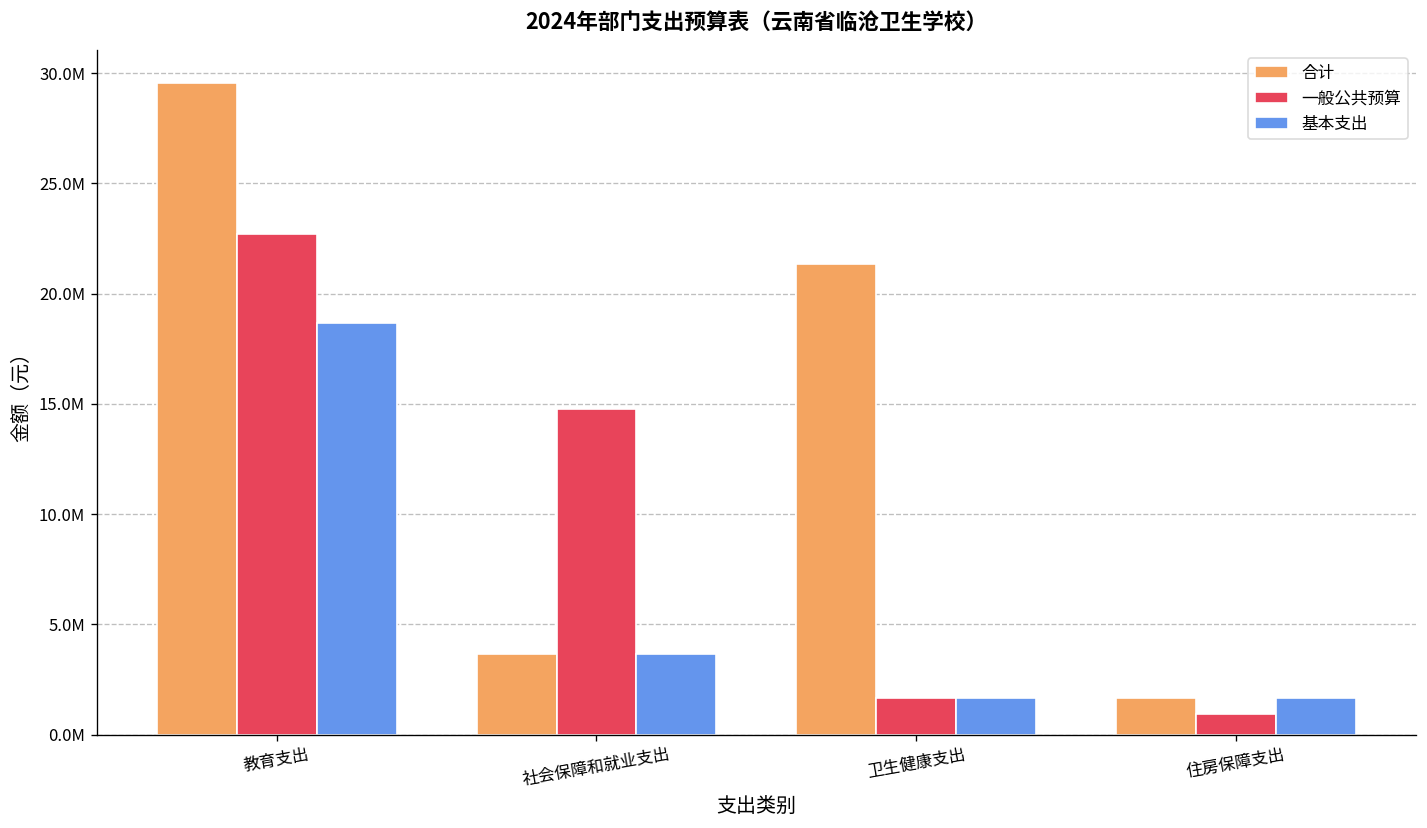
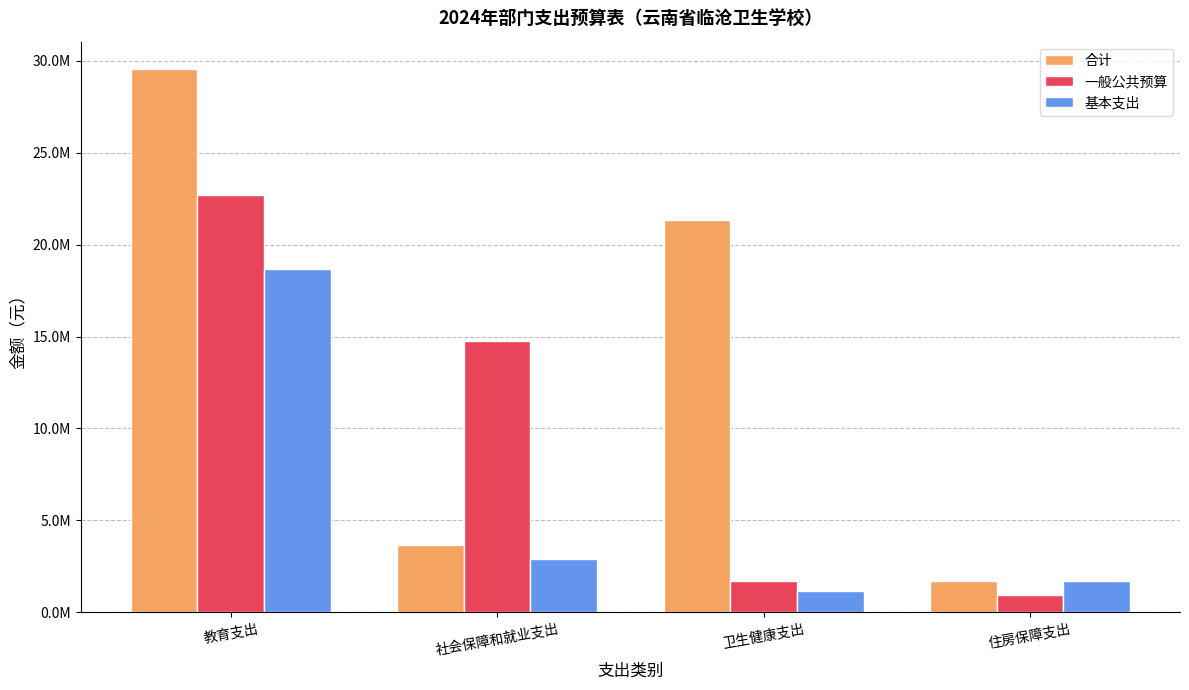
基本支出, 社会保障和就业支出: 3700000 -> 2900000
基本支出, 卫生健康支出: 1700000 -> 1200000
